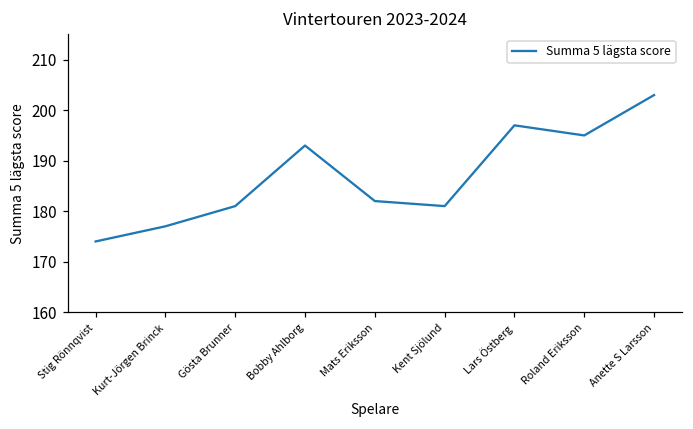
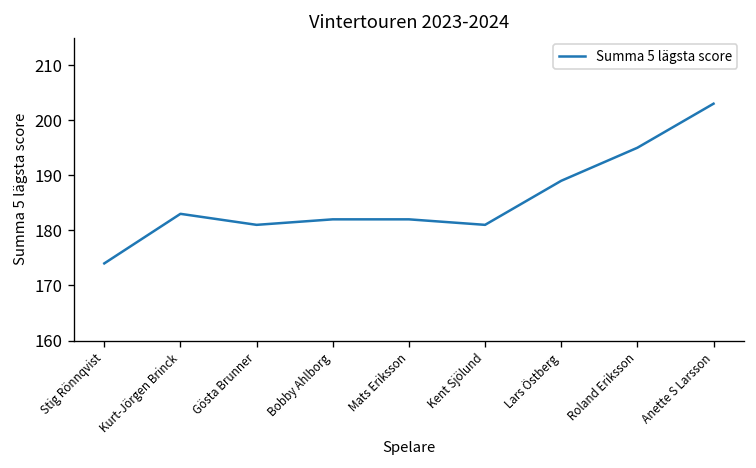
Kurt-Jörgen Brinck: 177 -> 183
Bobby Ahlborg: 193 -> 182
Lars Östberg: 197 -> 189
